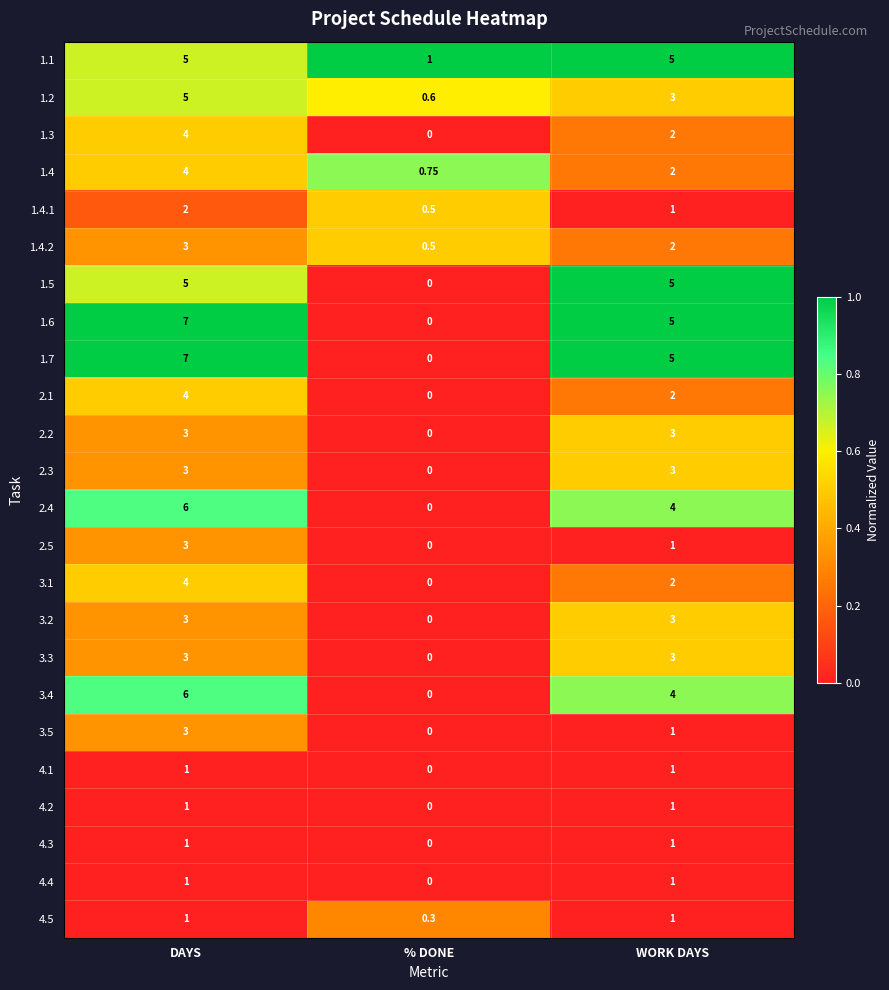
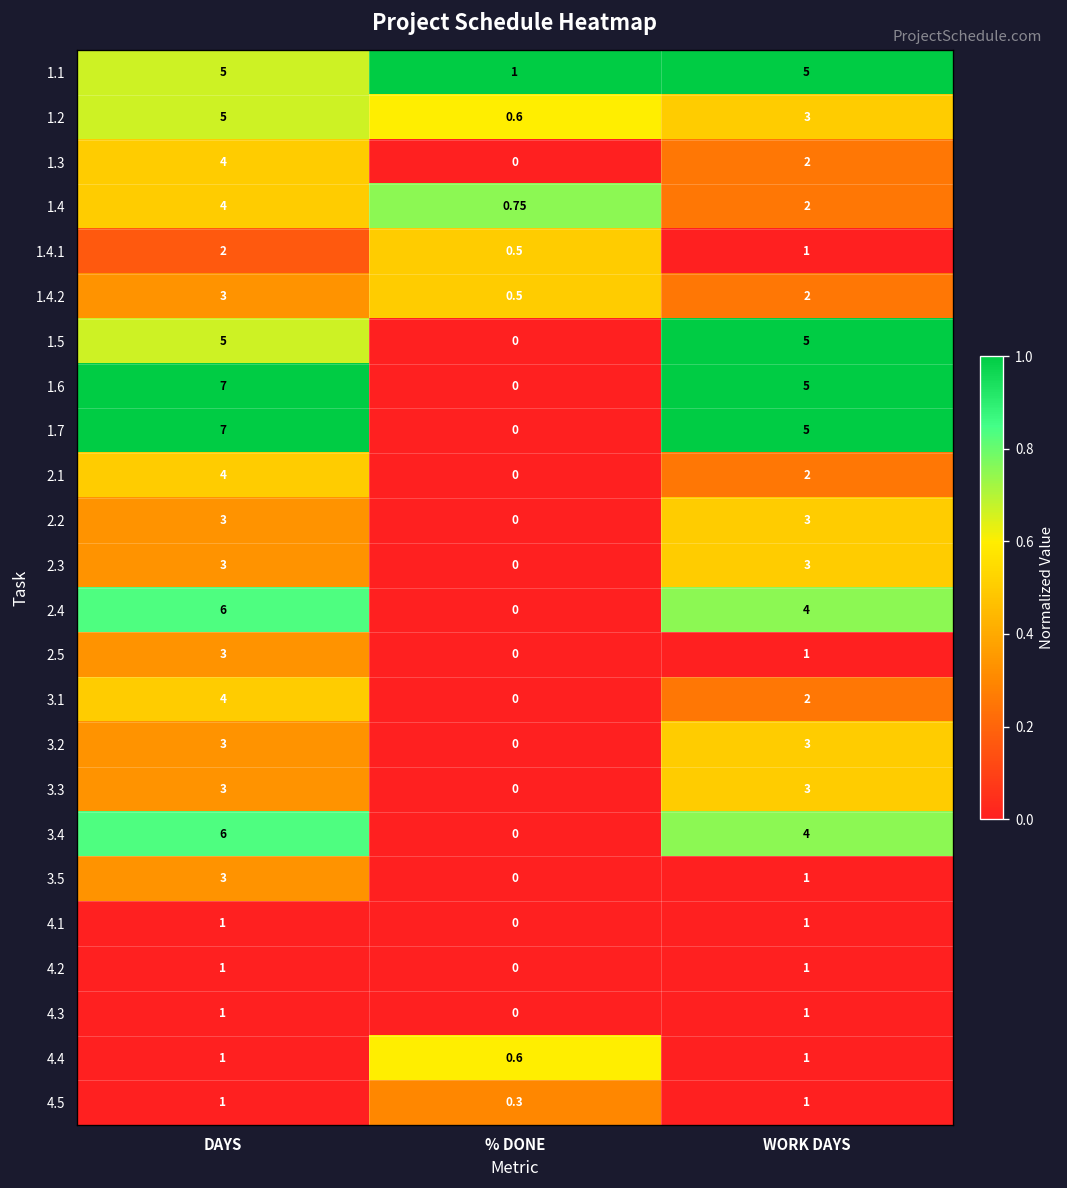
4.4, % DONE: 0 -> 0.6
